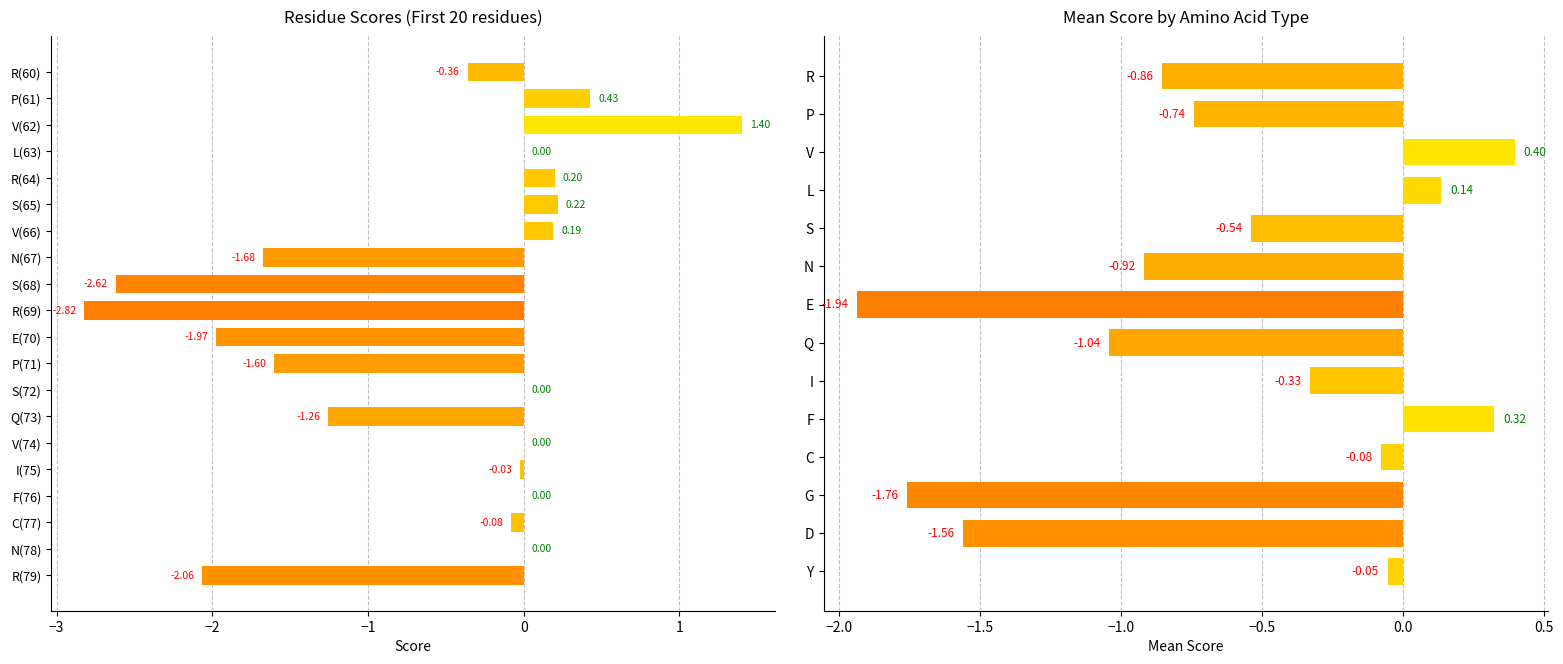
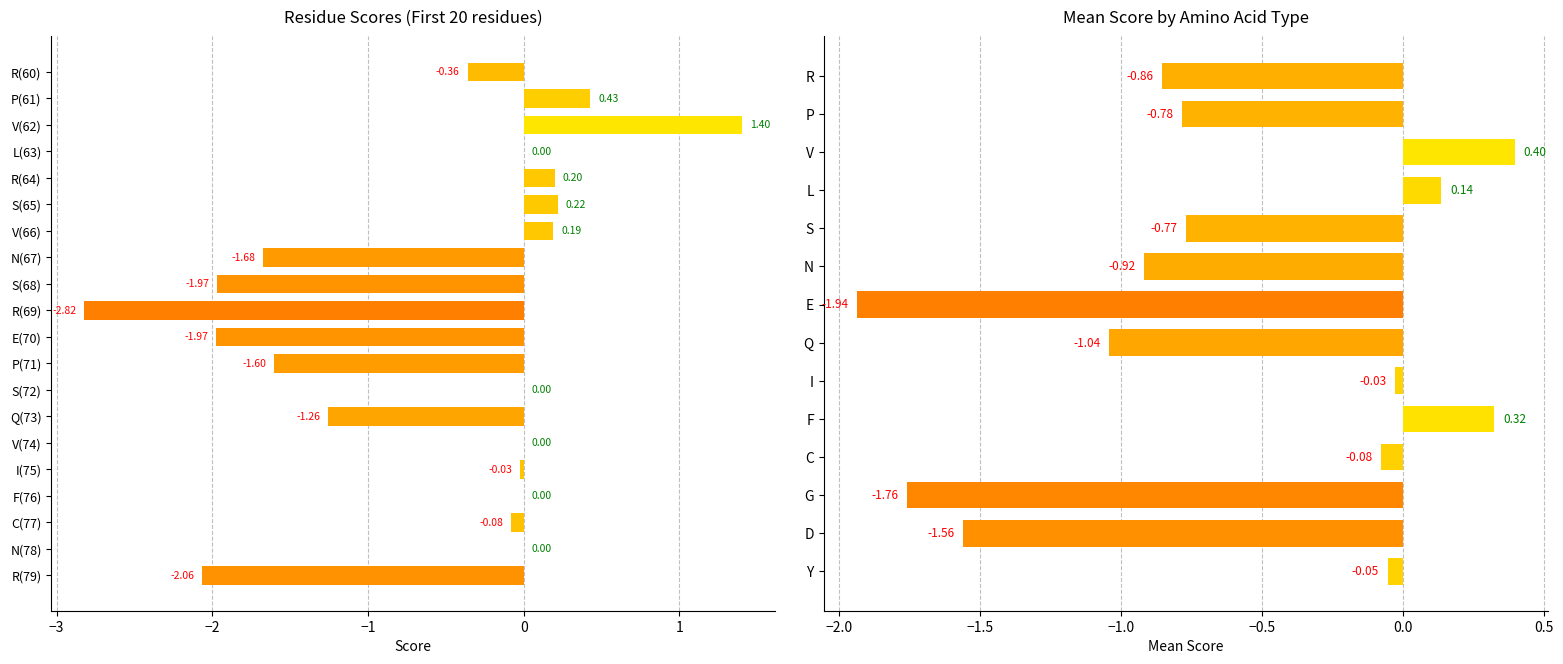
Residue Scores (First 20 residues), S(68): -2.62 -> -1.97
Mean Score by Amino Acid Type, P: -0.74 -> -0.78
Mean Score by Amino Acid Type, S: -0.54 -> -0.77
Mean Score by Amino Acid Type, I: -0.33 -> -0.03
